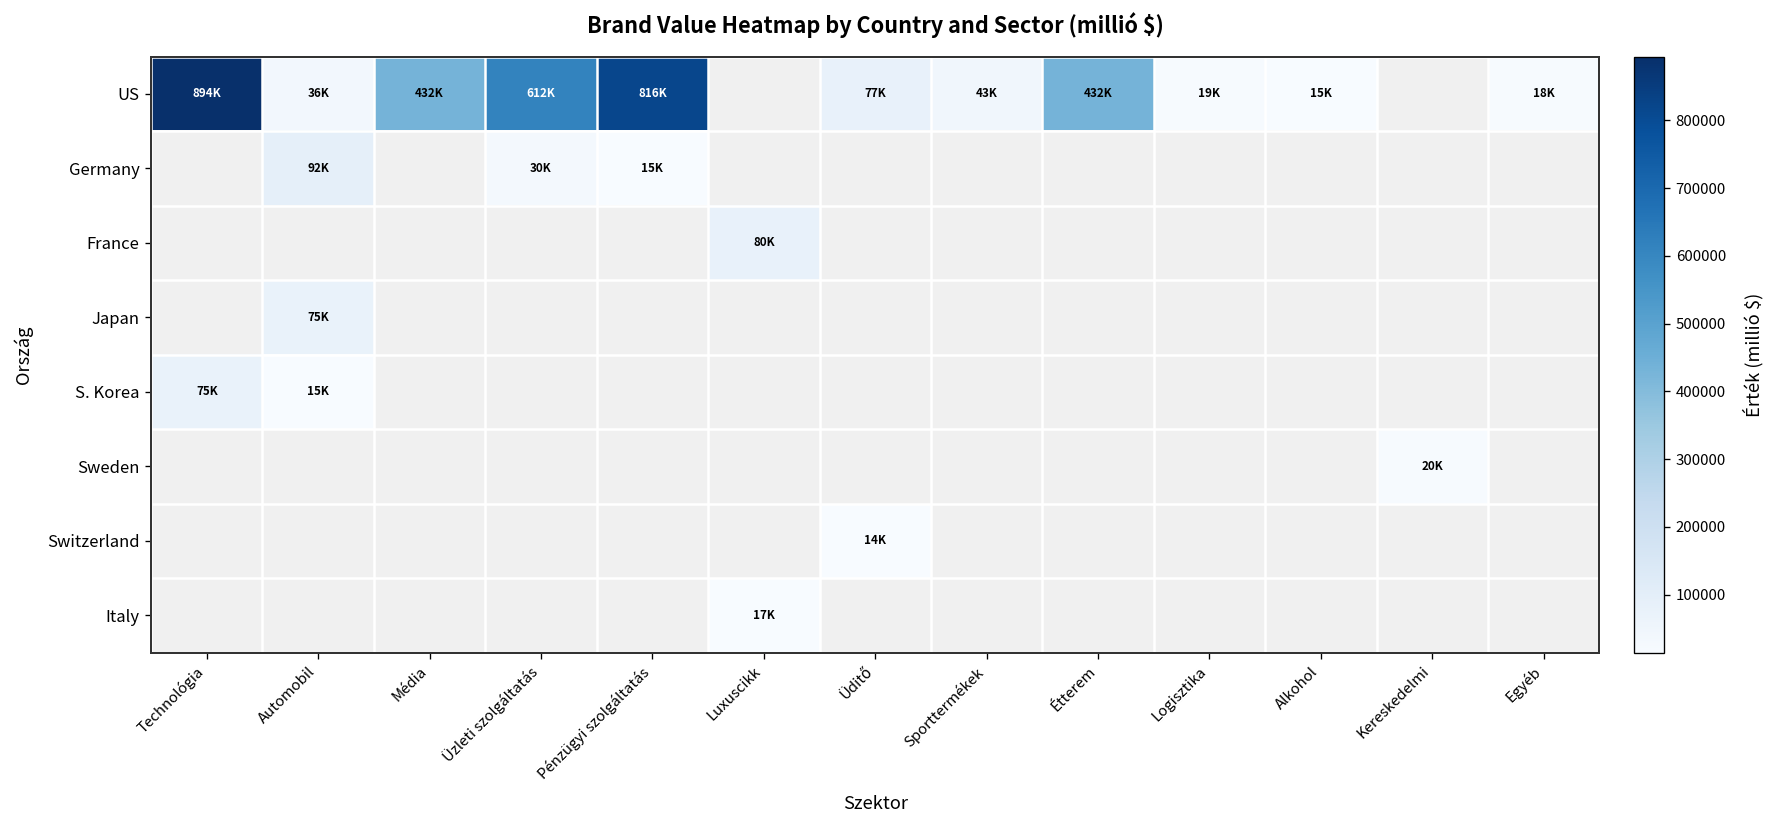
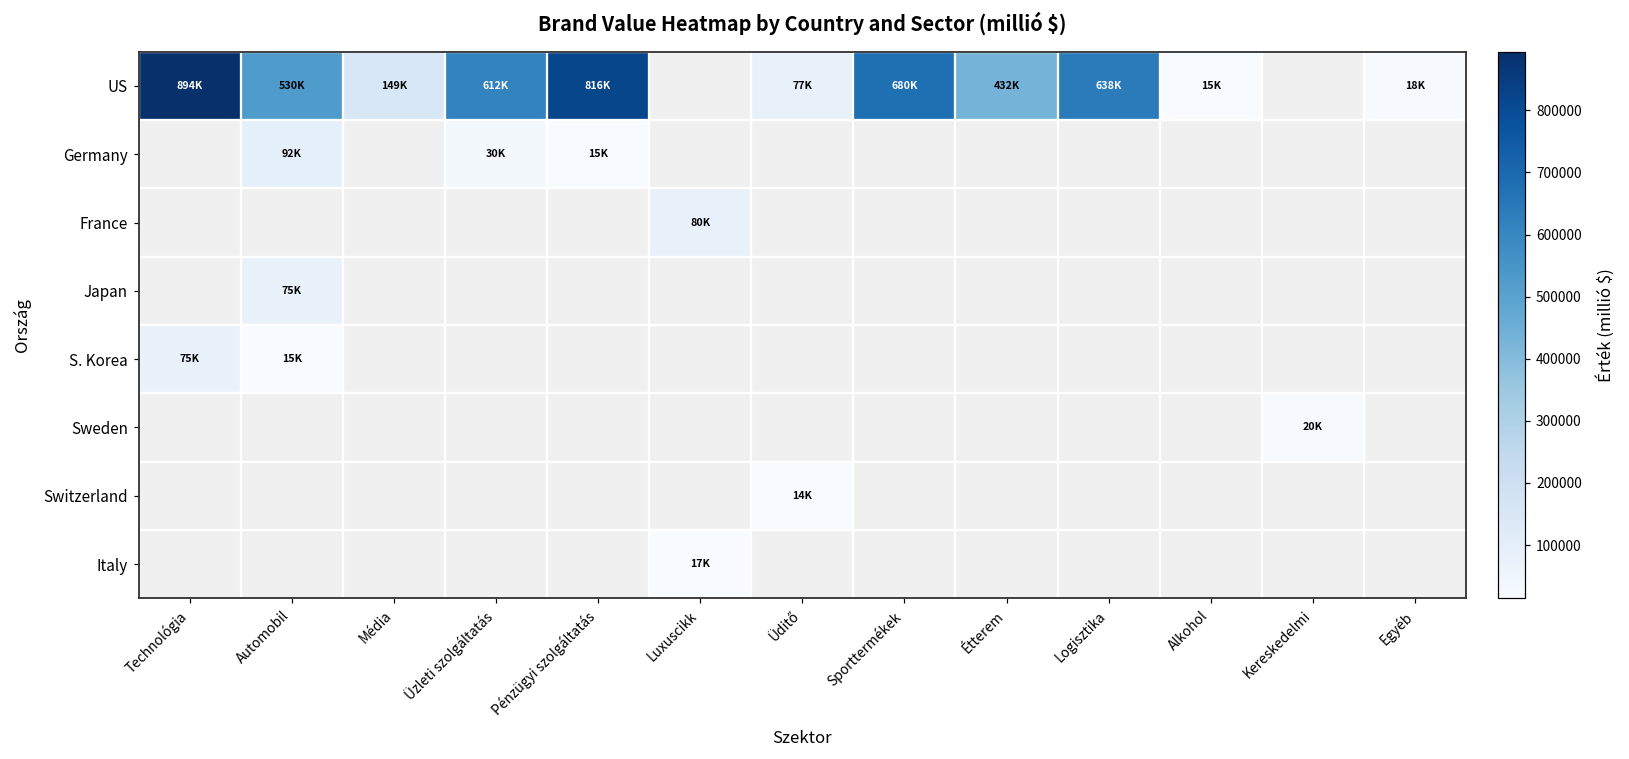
US, Automobil: 36K -> 530K
US, Média: 432K -> 149K
US, Sporttermékek: 43K -> 680K
US, Logisztika: 19K -> 638K
